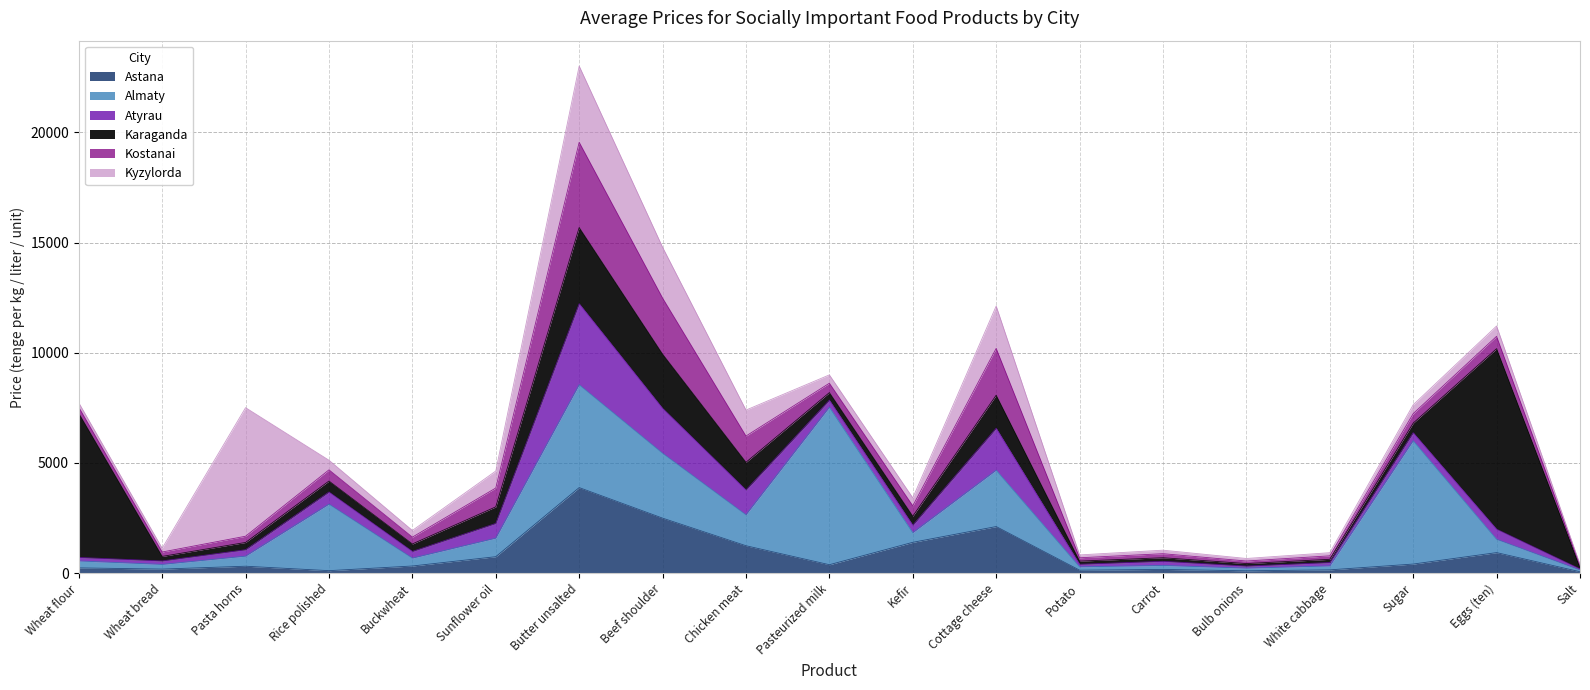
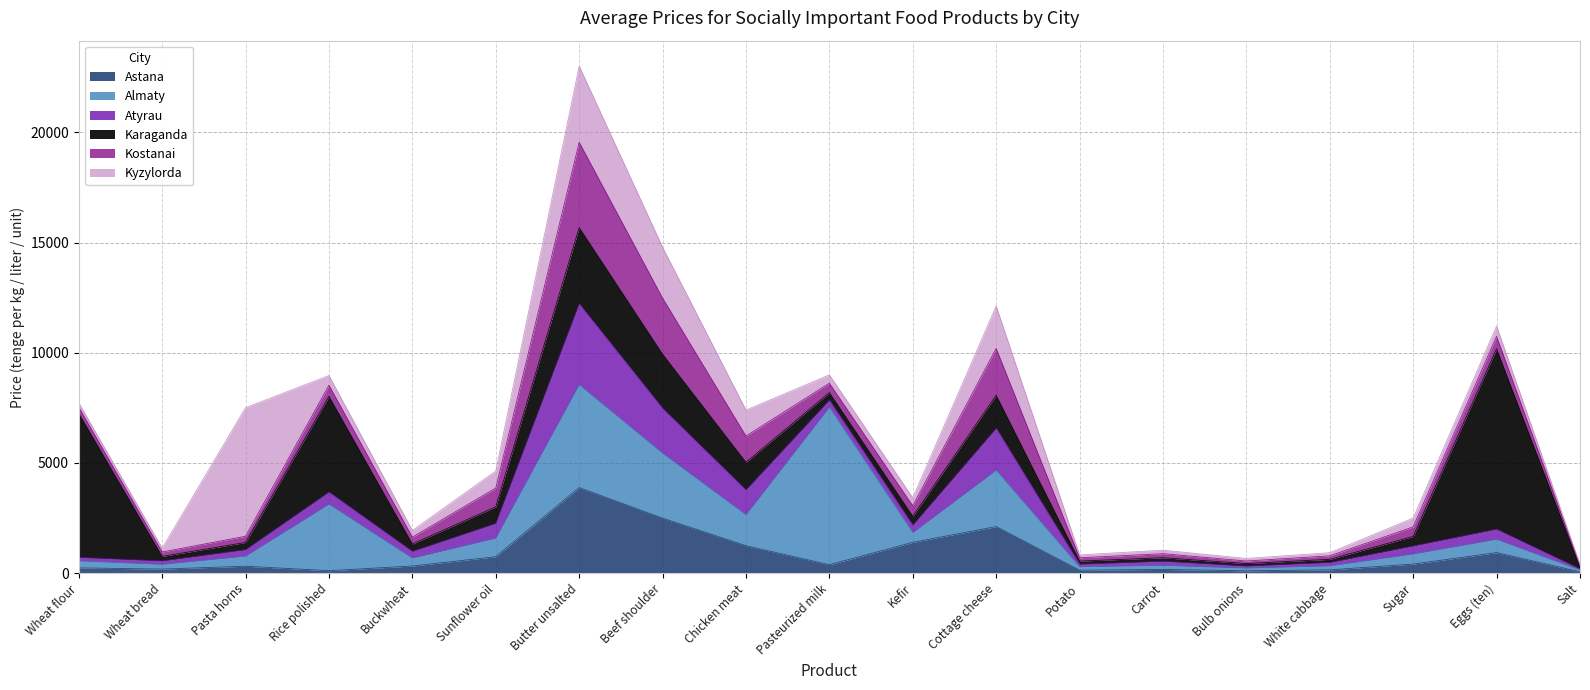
Karaganda, Rice polished: 500 -> 4300
Almaty, Sugar: 5600 -> 500
